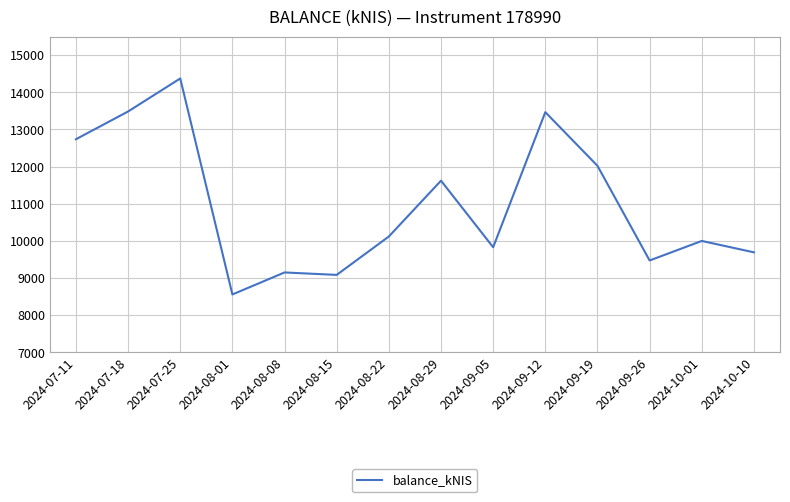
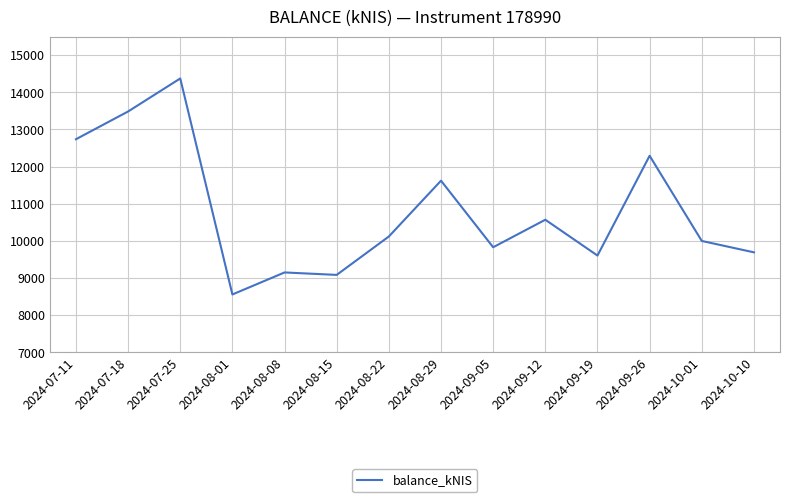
2024-09-12: 13500 -> 10600
2024-09-19: 12000 -> 9600
2024-09-26: 9500 -> 12300
